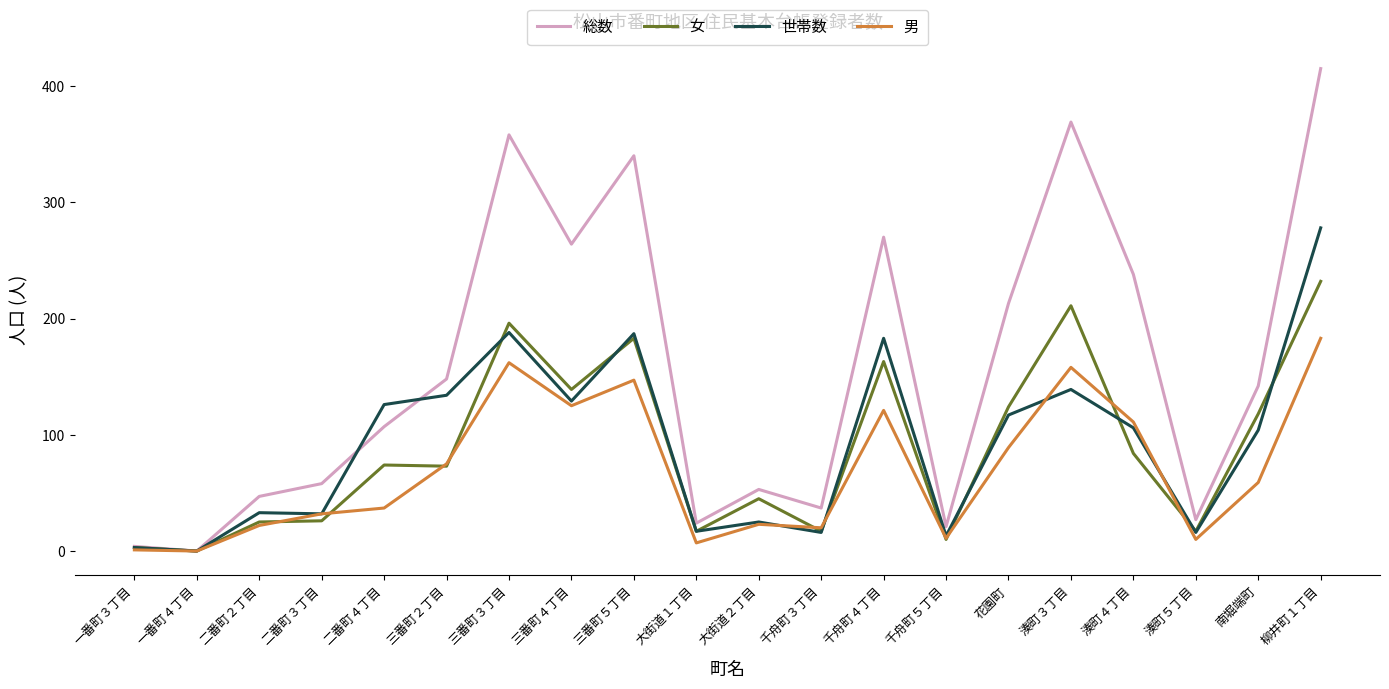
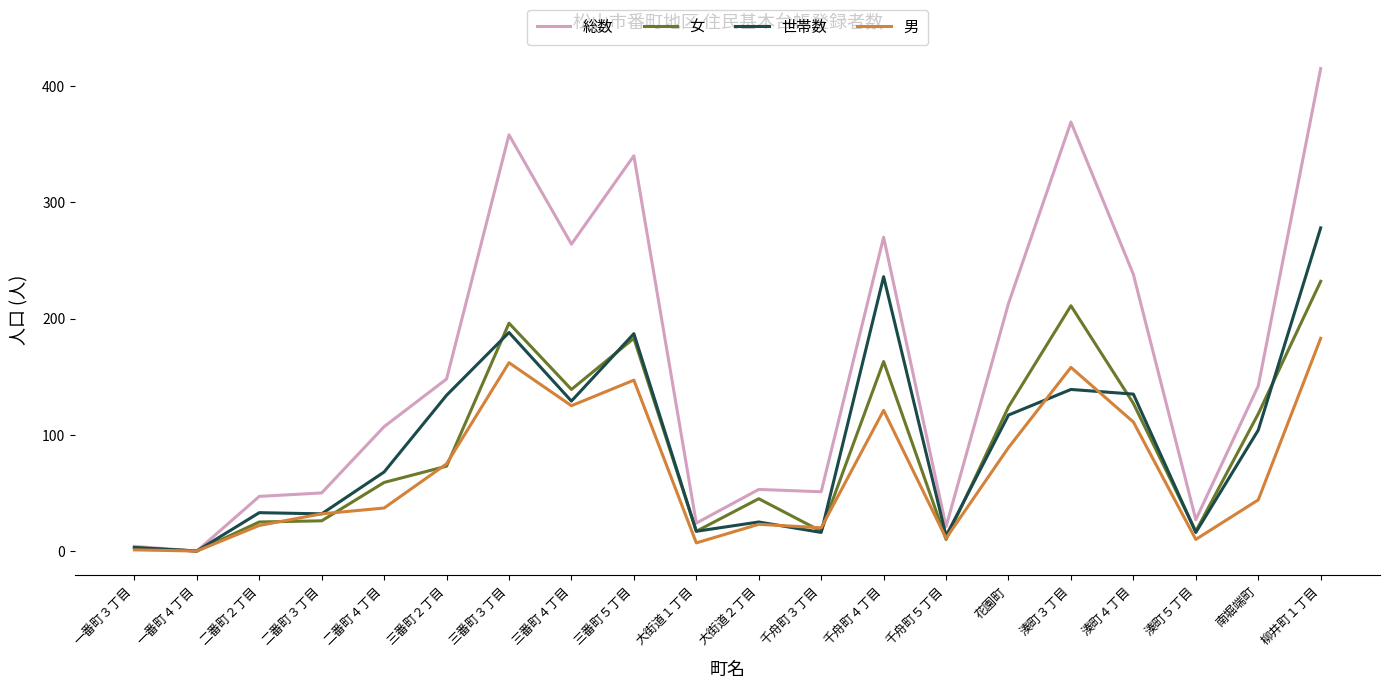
総数, 二番町３丁目: 58 -> 50
女, 二番町４丁目: 74 -> 59
世帯数, 二番町４丁目: 126 -> 68
総数, 千舟町３丁目: 37 -> 51
世帯数, 千舟町４丁目: 183 -> 236
女, 湊町４丁目: 84 -> 127
世帯数, 湊町４丁目: 106 -> 135
男, 南堀端町: 59 -> 44
